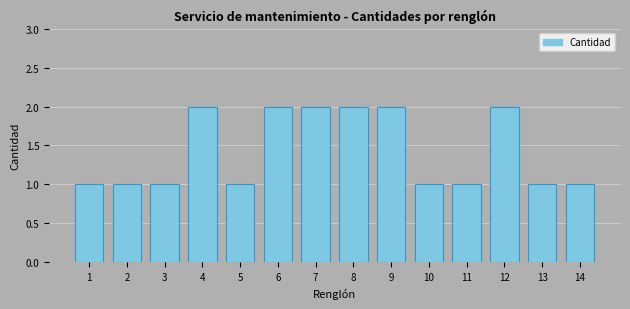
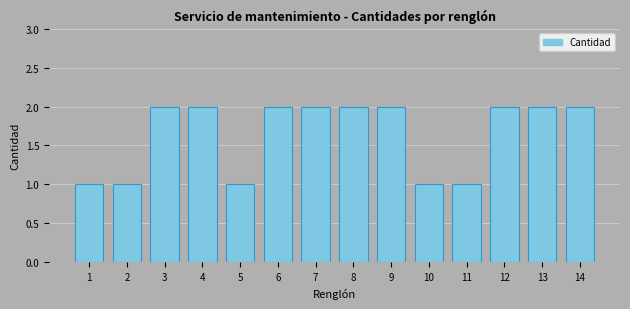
3: 1 -> 2
13: 1 -> 2
14: 1 -> 2
